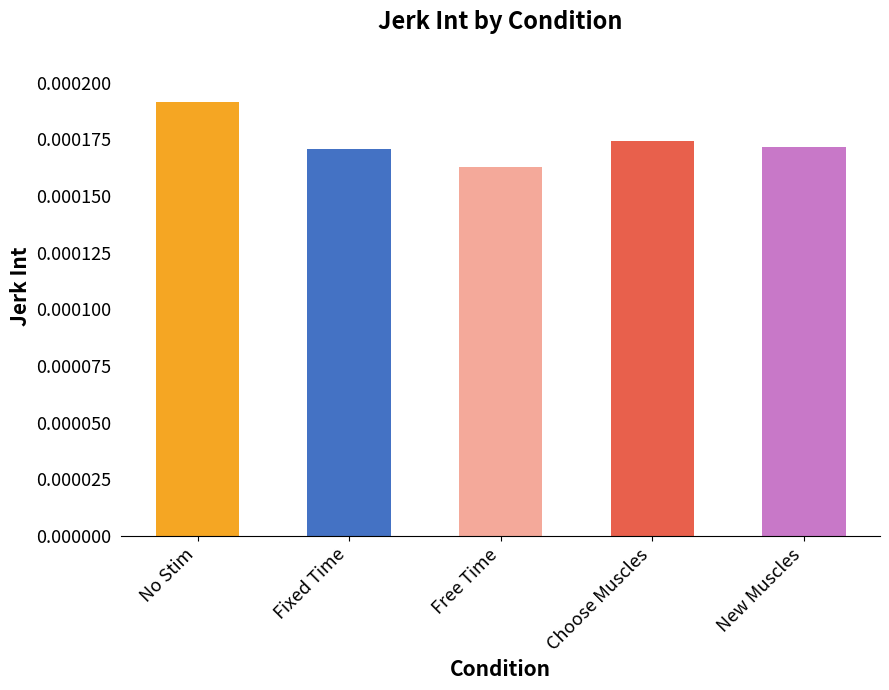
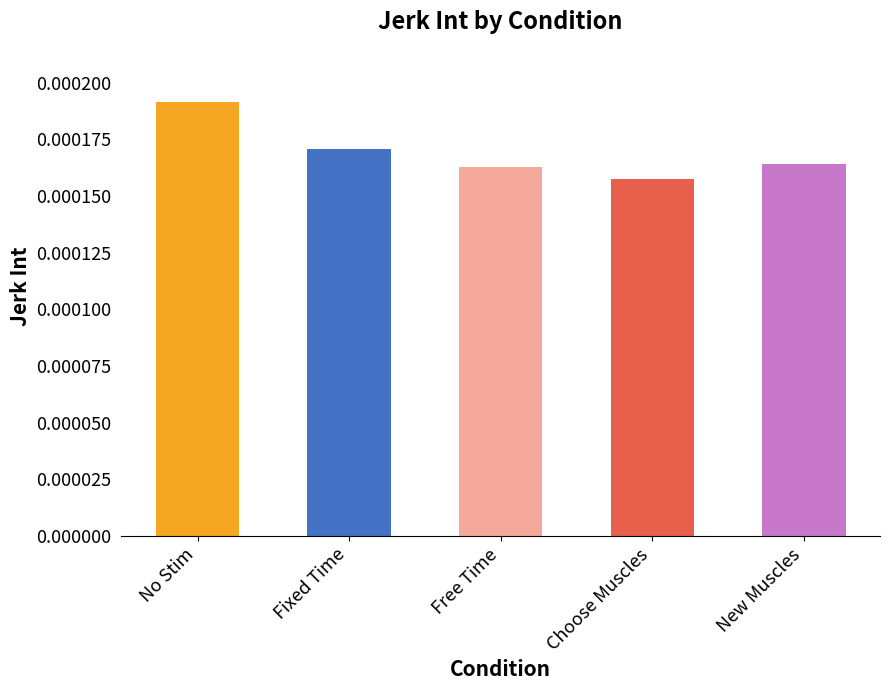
Choose Muscles: 0.000174 -> 0.000157
New Muscles: 0.000172 -> 0.000164
